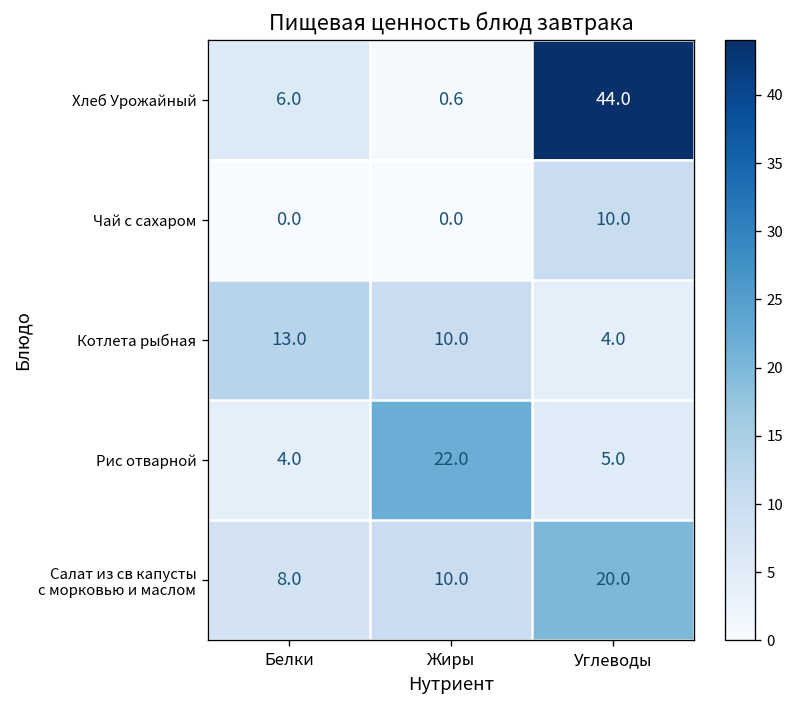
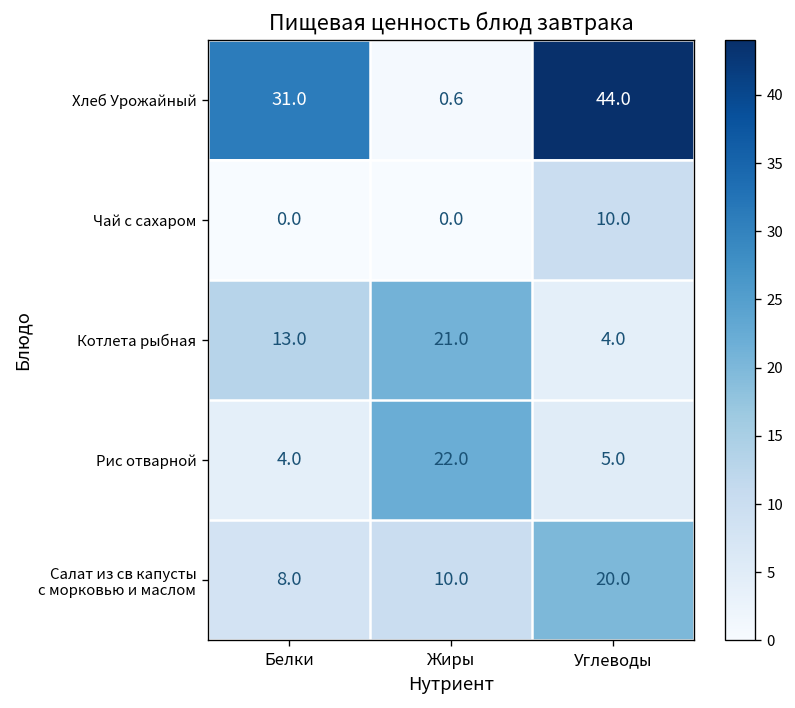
Хлеб Урожайный, Белки: 6.0 -> 31.0
Котлета рыбная, Жиры: 10.0 -> 21.0
